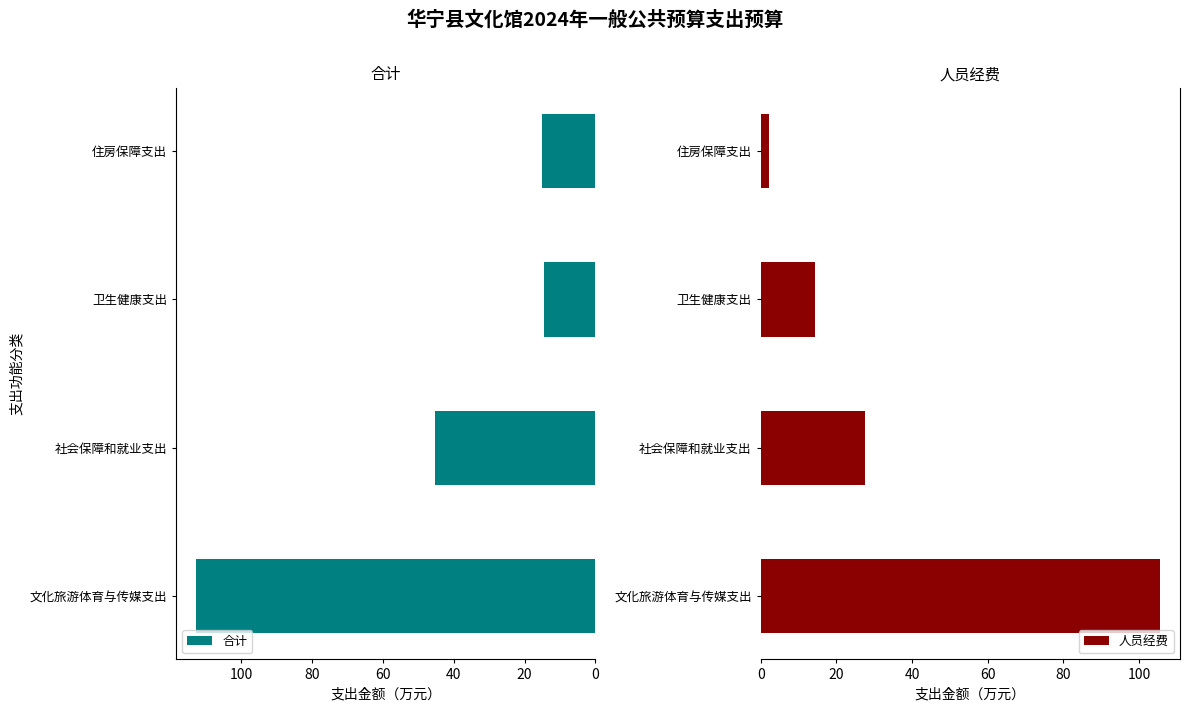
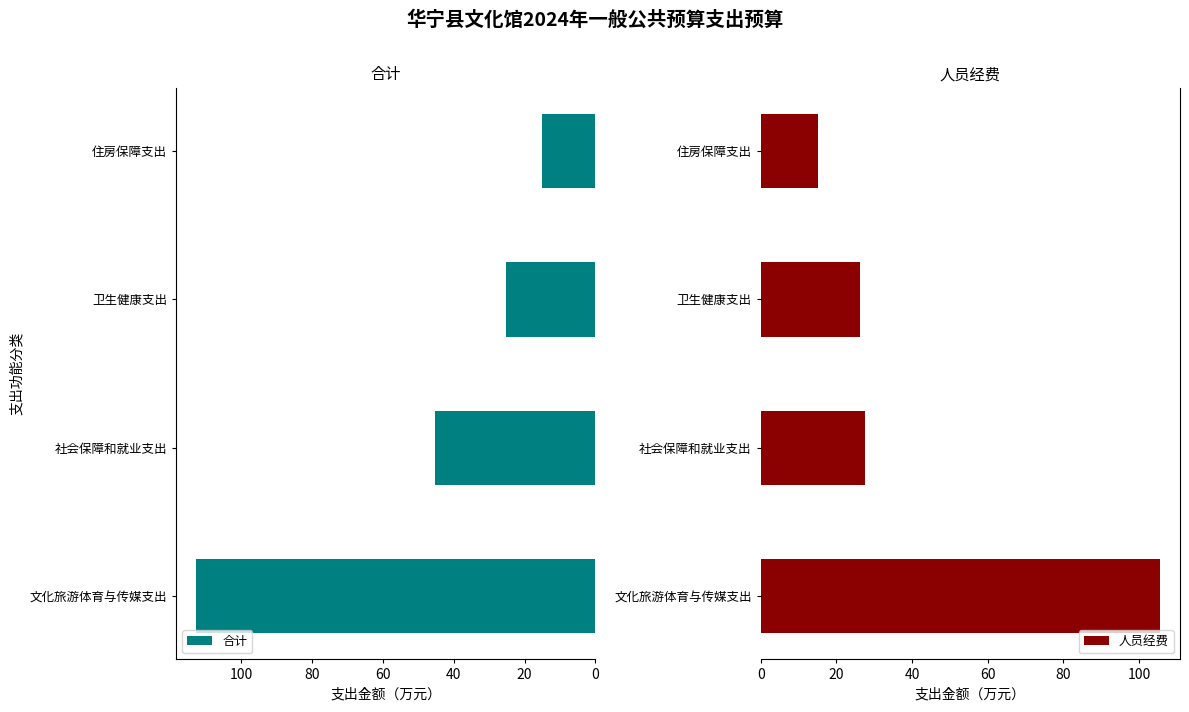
合计, 卫生健康支出: 14 -> 25
人员经费, 住房保障支出: 2 -> 15
人员经费, 卫生健康支出: 14 -> 26
